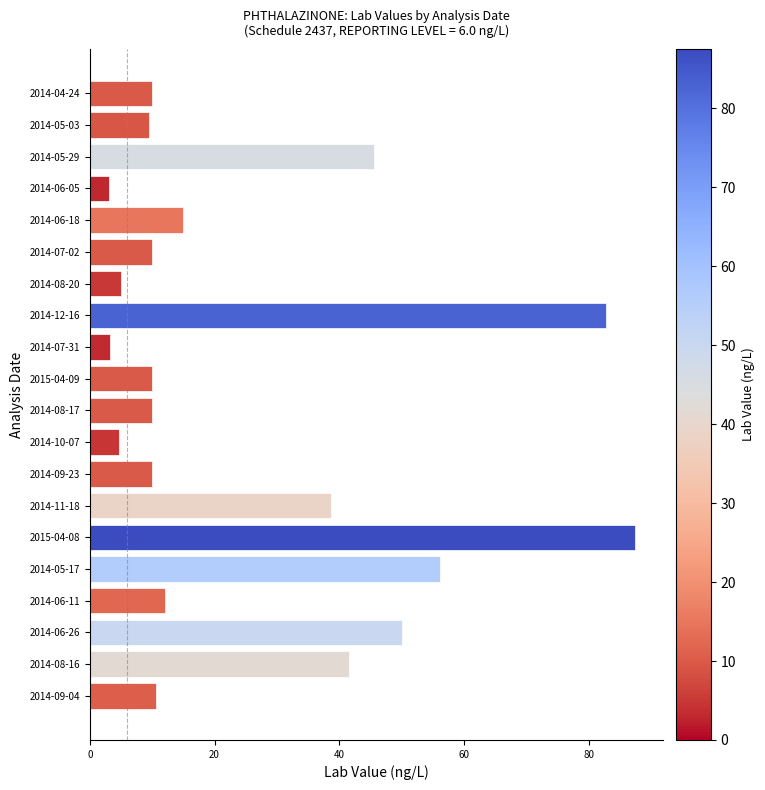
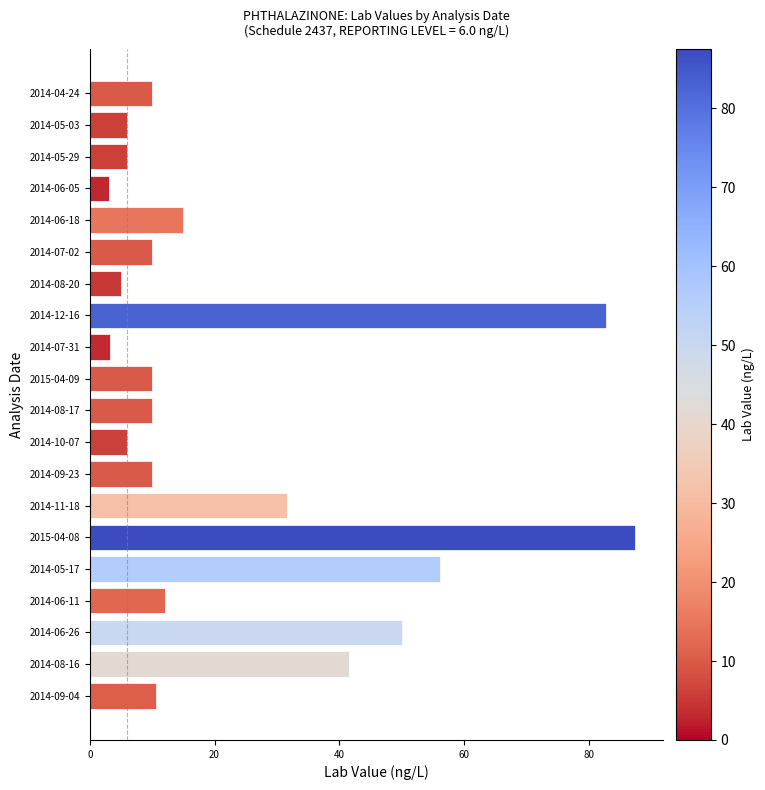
2014-05-03: 10 -> 6
2014-05-29: 46 -> 6
2014-10-07: 5 -> 6
2014-11-18: 39 -> 32
